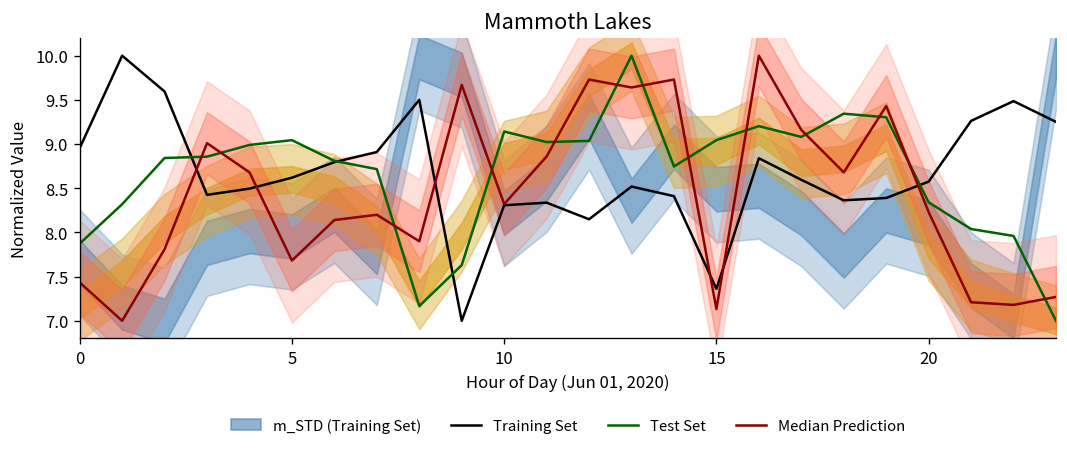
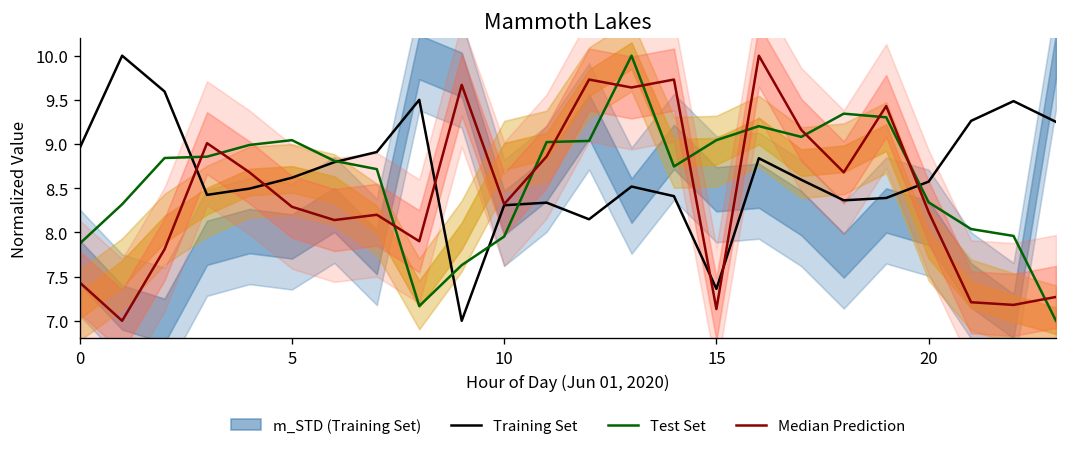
Median Prediction, 5: 7.7 -> 8.3
Test Set, 10: 9.1 -> 8.0
